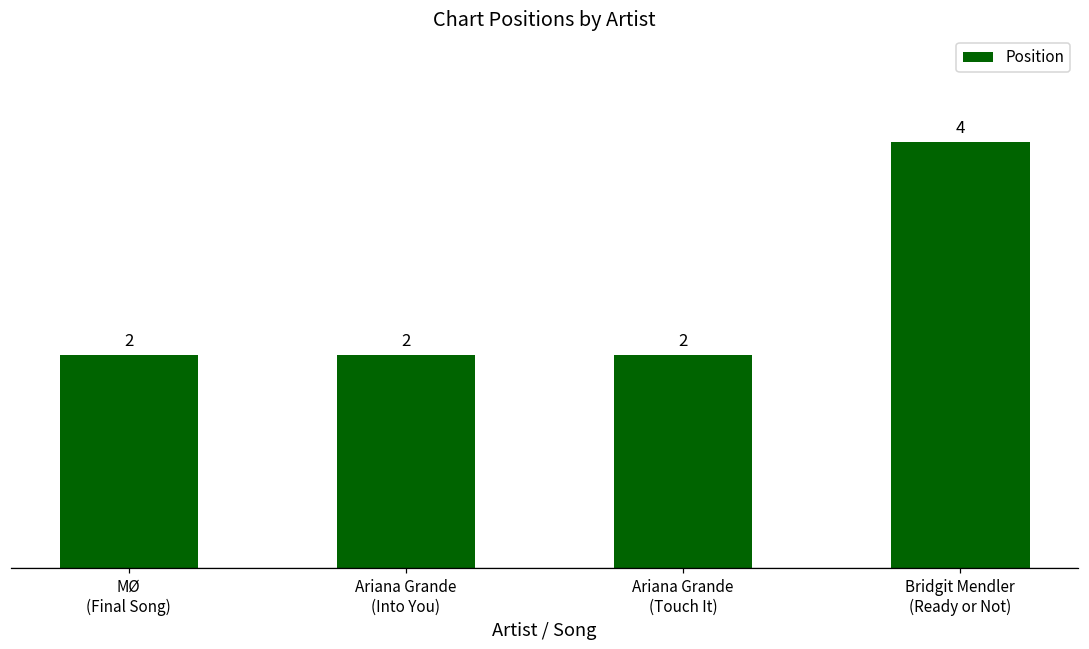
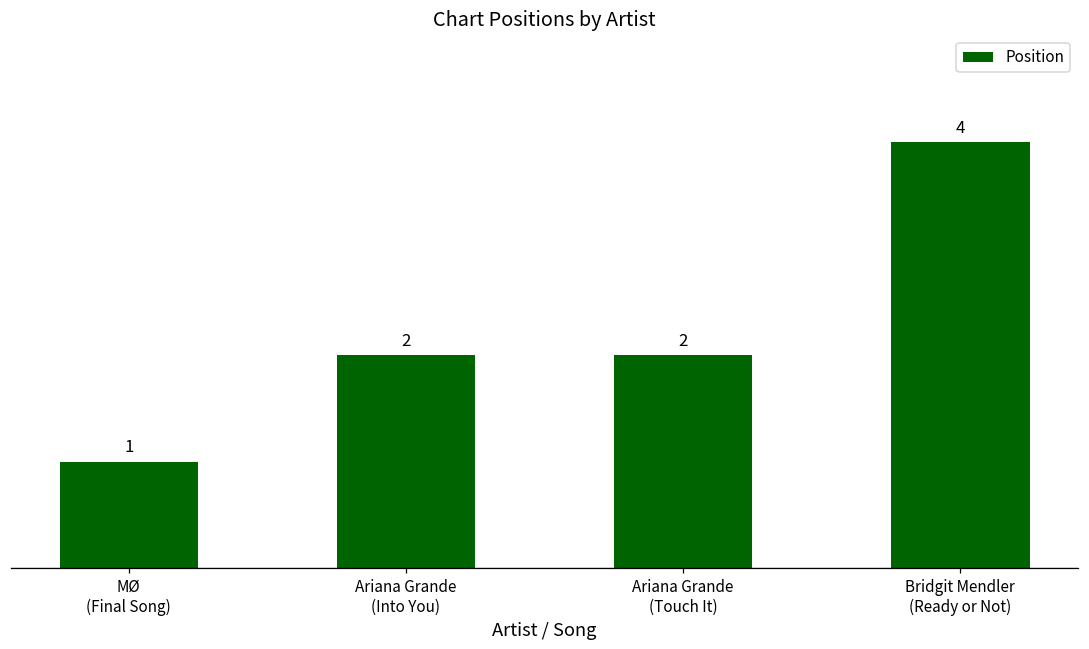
MØ (Final Song): 2 -> 1
